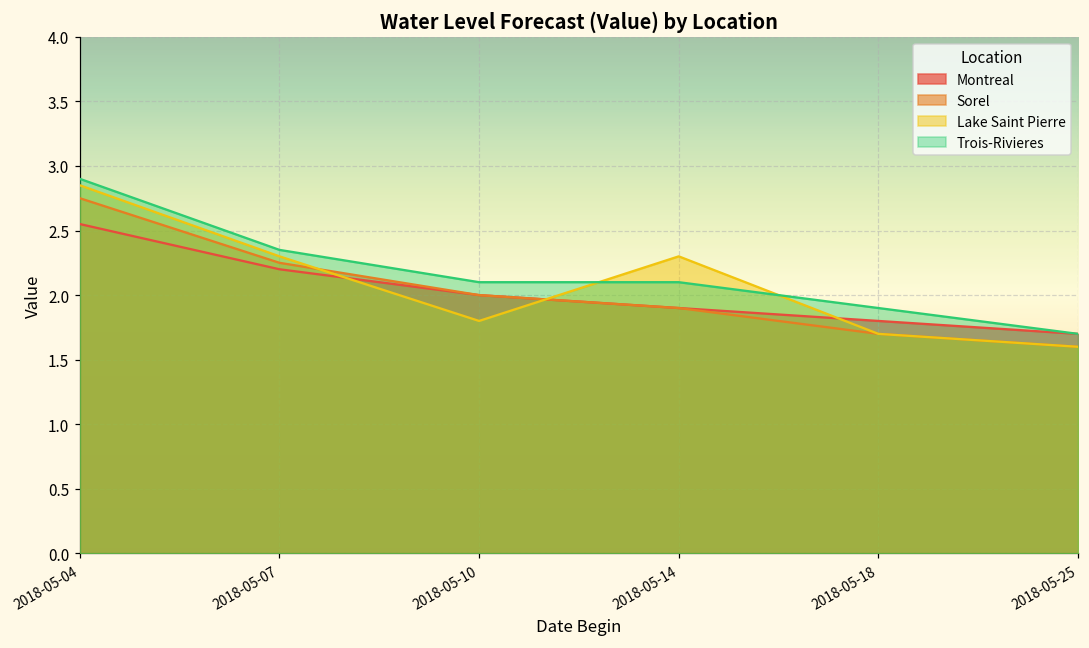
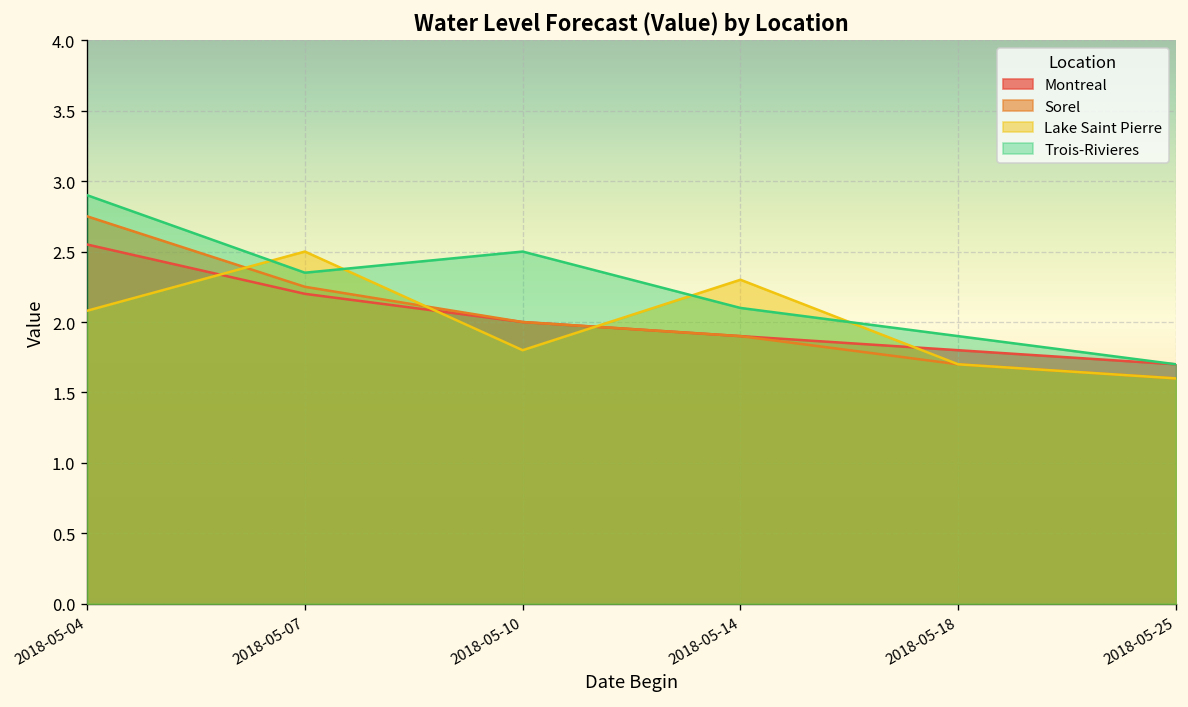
Lake Saint Pierre, 2018-05-04: 2.85 -> 2.08
Lake Saint Pierre, 2018-05-07: 2.3 -> 2.5
Trois-Rivieres, 2018-05-10: 2.1 -> 2.5
